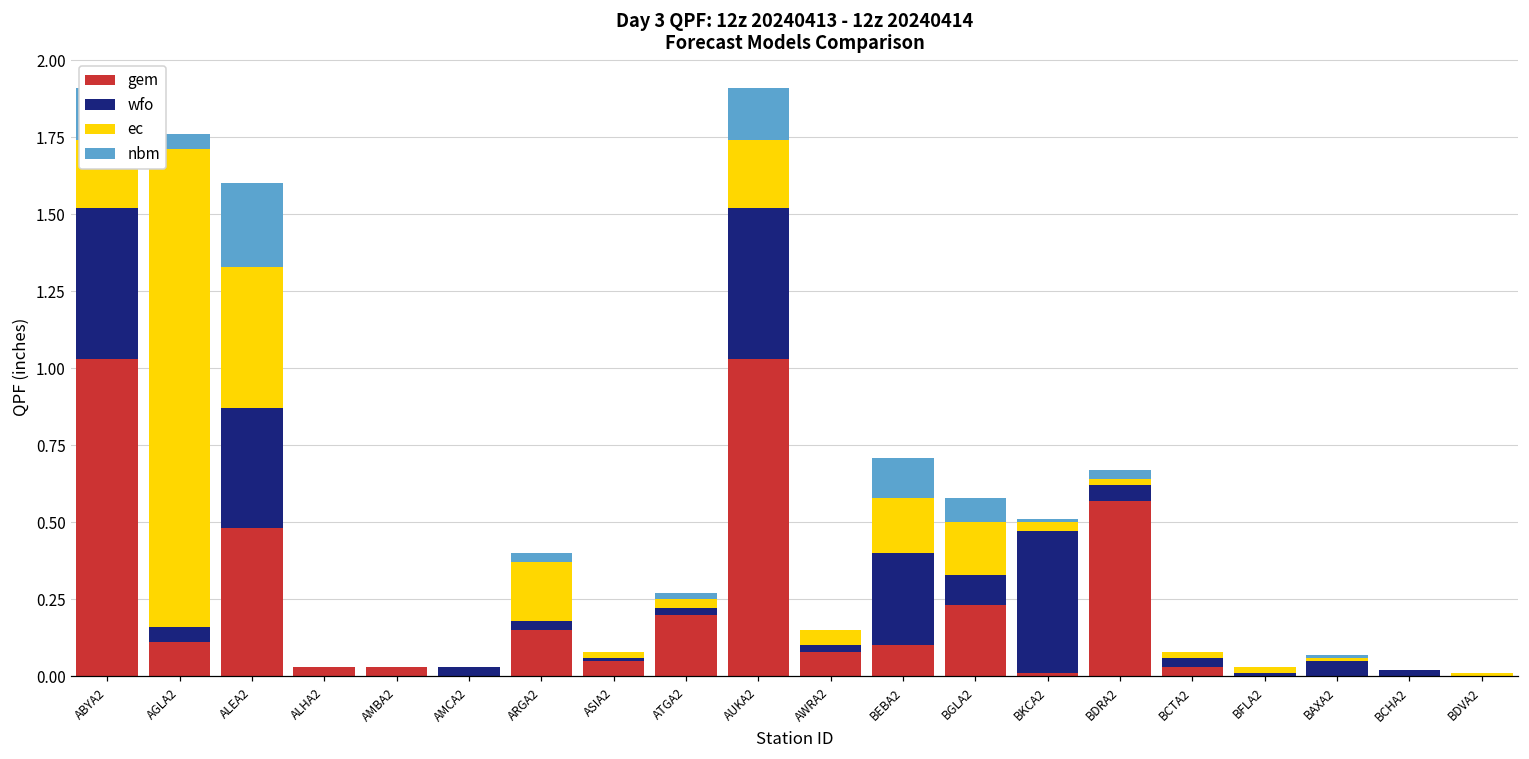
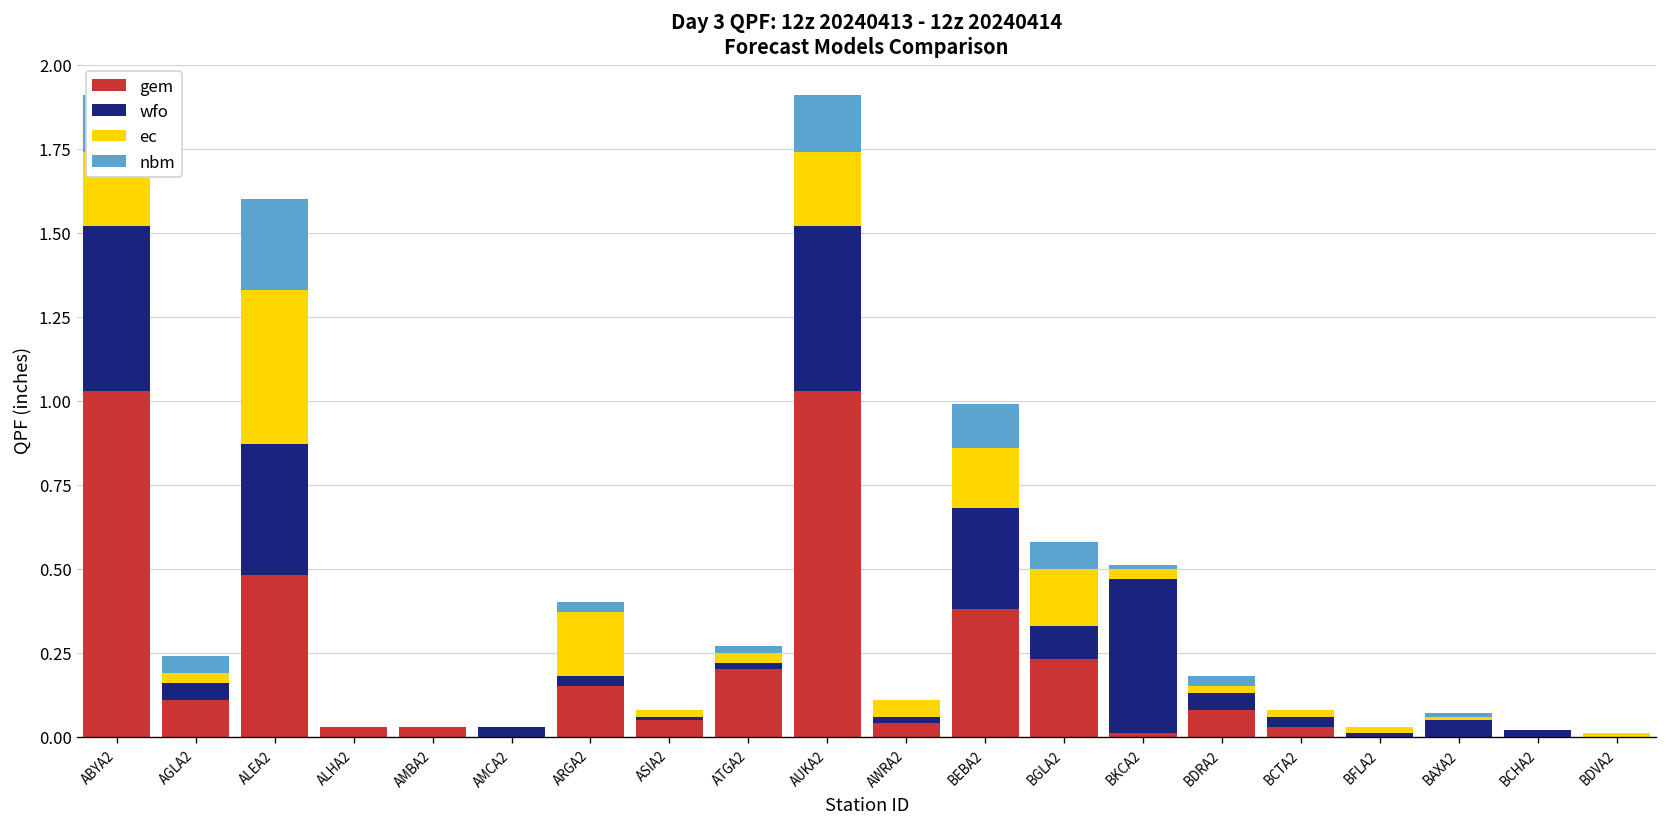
ec, AGLA2: 1.55 -> 0.03
gem, AWRA2: 0.08 -> 0.04
gem, BEBA2: 0.10 -> 0.38
gem, BDRA2: 0.57 -> 0.08
